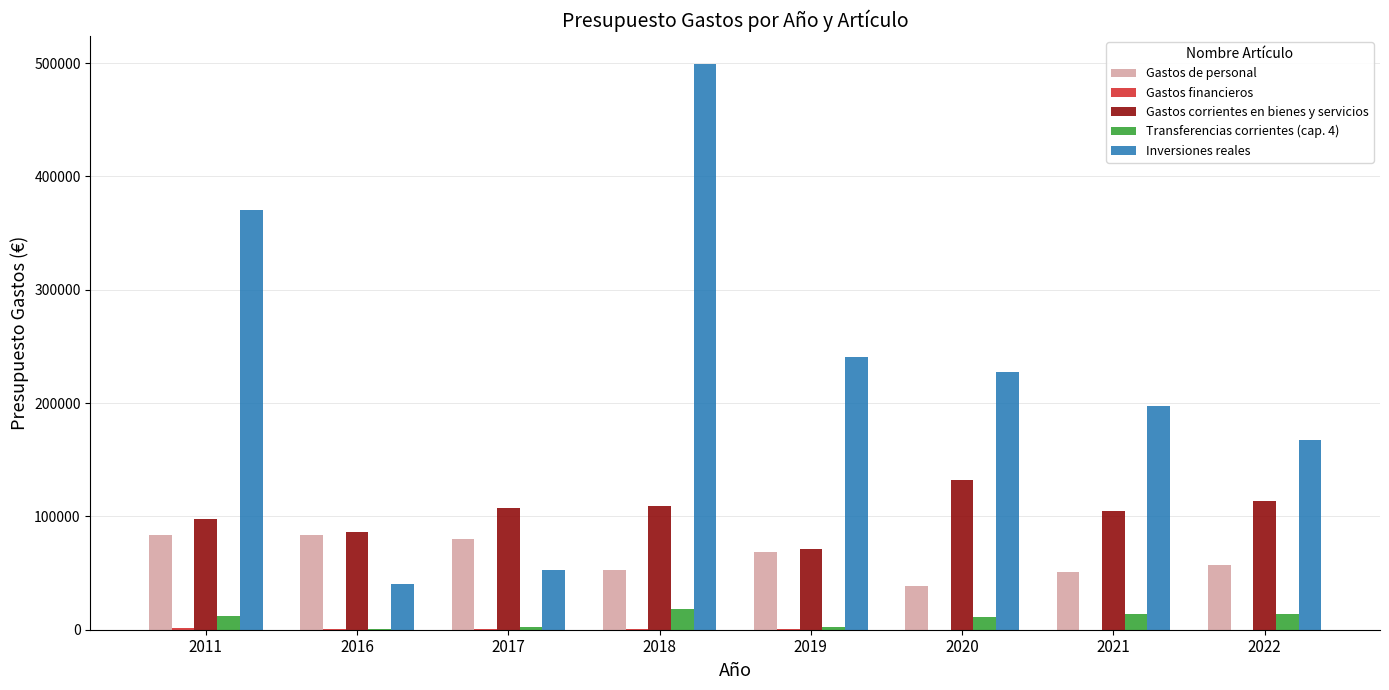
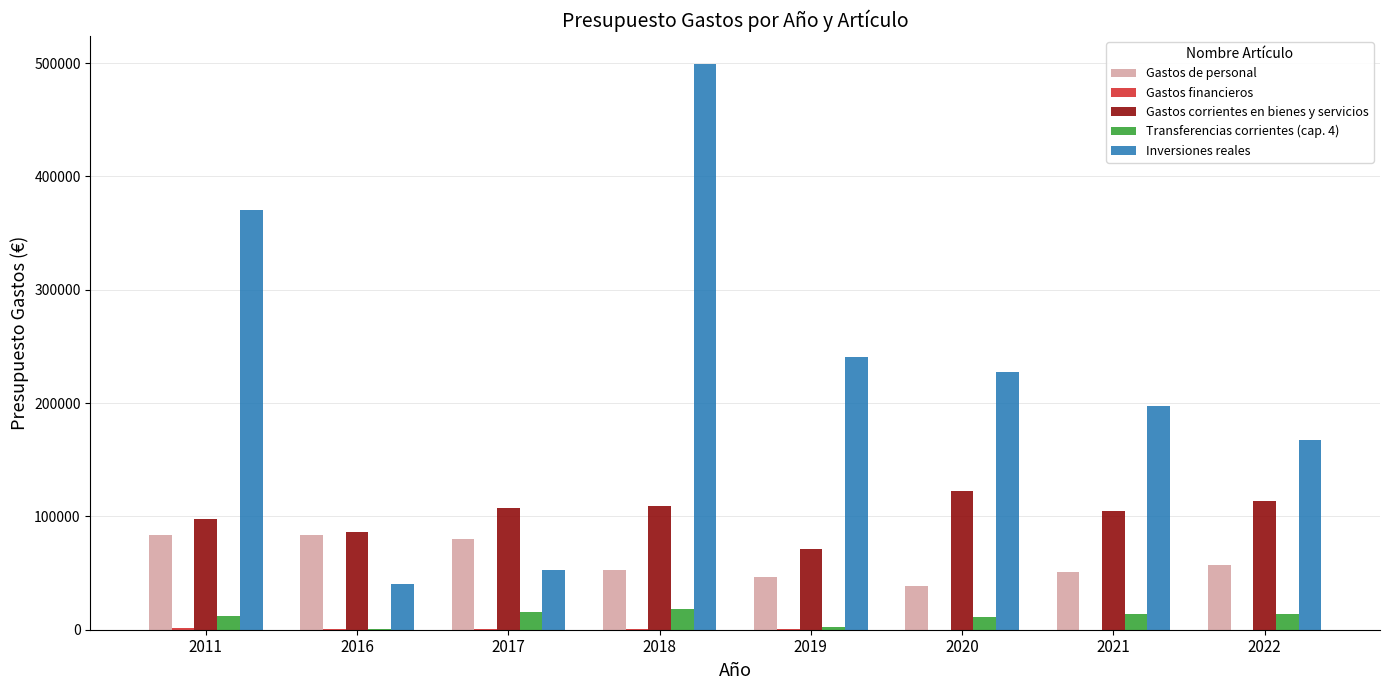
Transferencias corrientes (cap. 4), 2017: 2000 -> 16000
Gastos de personal, 2019: 69000 -> 47000
Gastos corrientes en bienes y servicios, 2020: 132000 -> 122000
